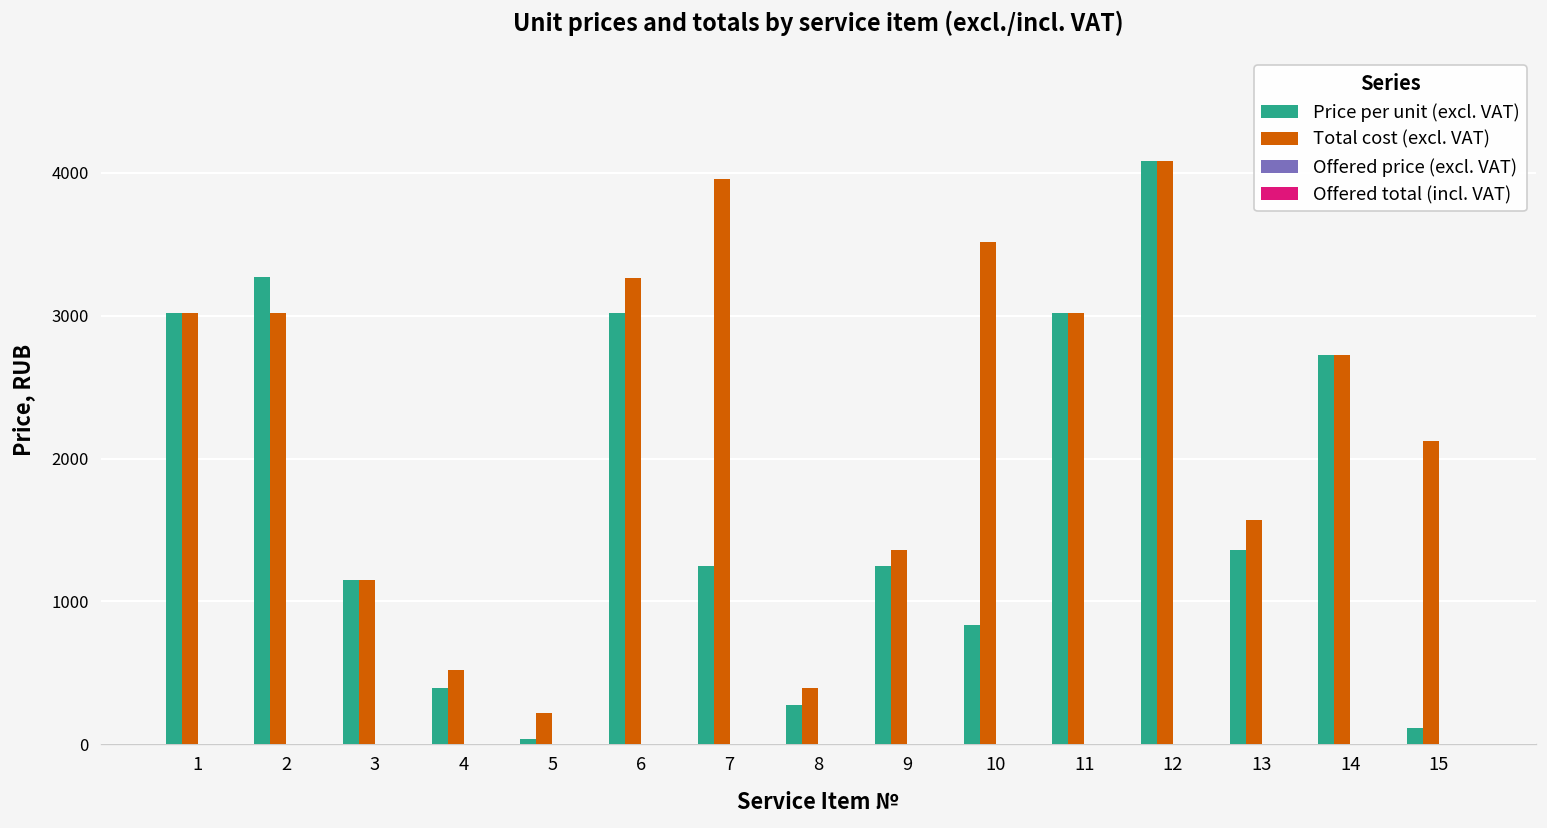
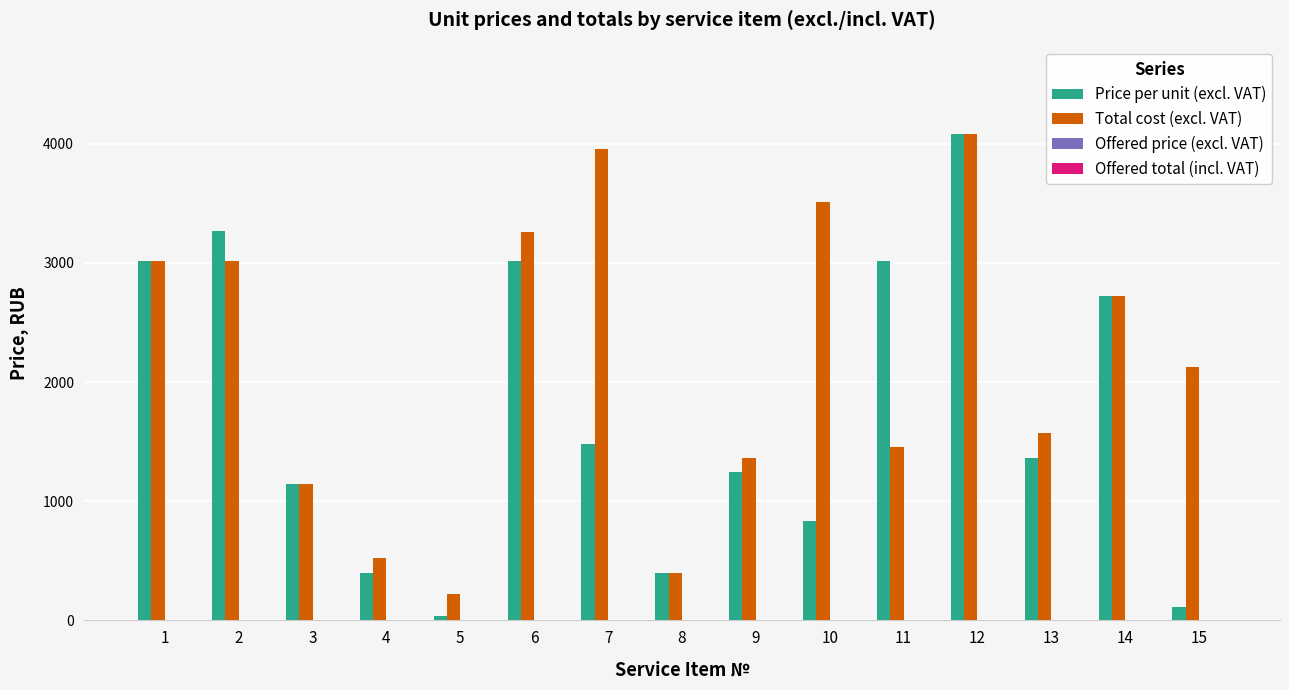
Price per unit (excl. VAT), 7: 1250 -> 1480
Price per unit (excl. VAT), 8: 270 -> 400
Total cost (excl. VAT), 11: 3020 -> 1450
